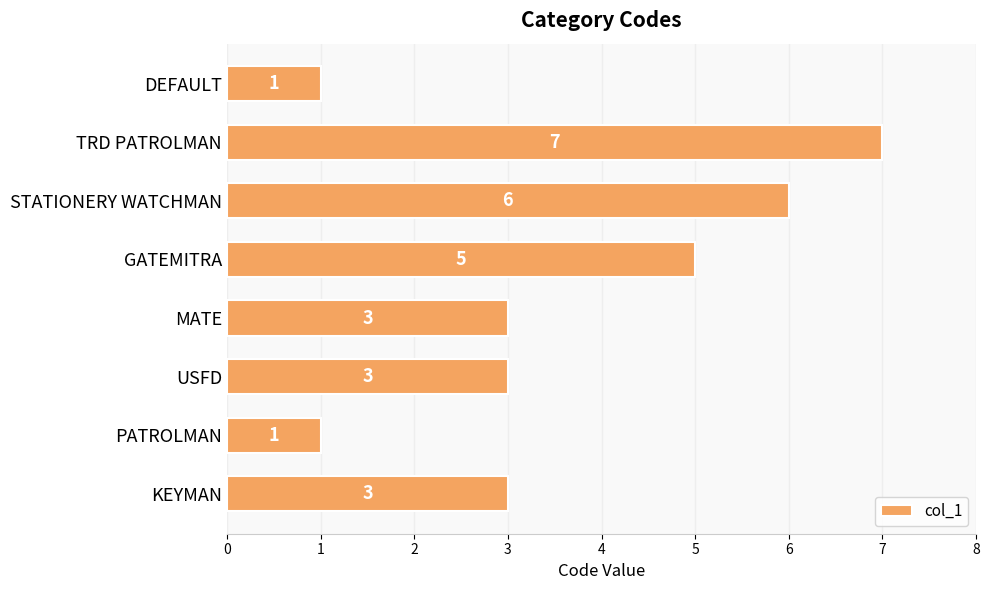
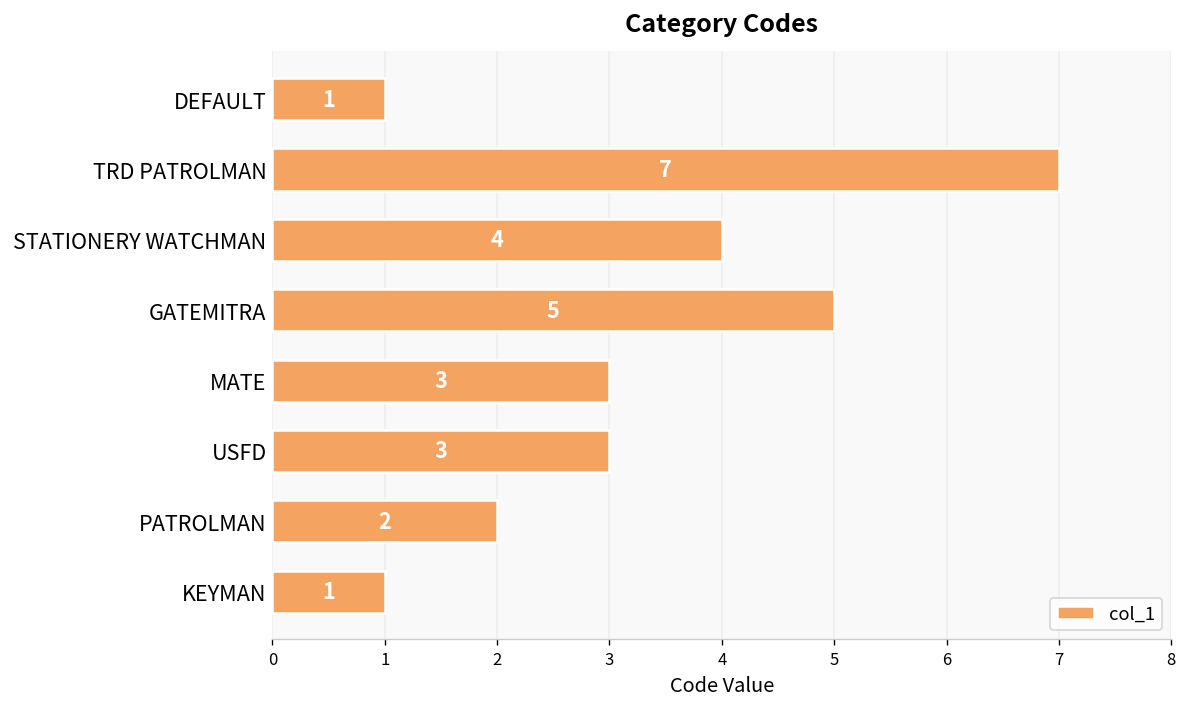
STATIONERY WATCHMAN: 6 -> 4
PATROLMAN: 1 -> 2
KEYMAN: 3 -> 1
